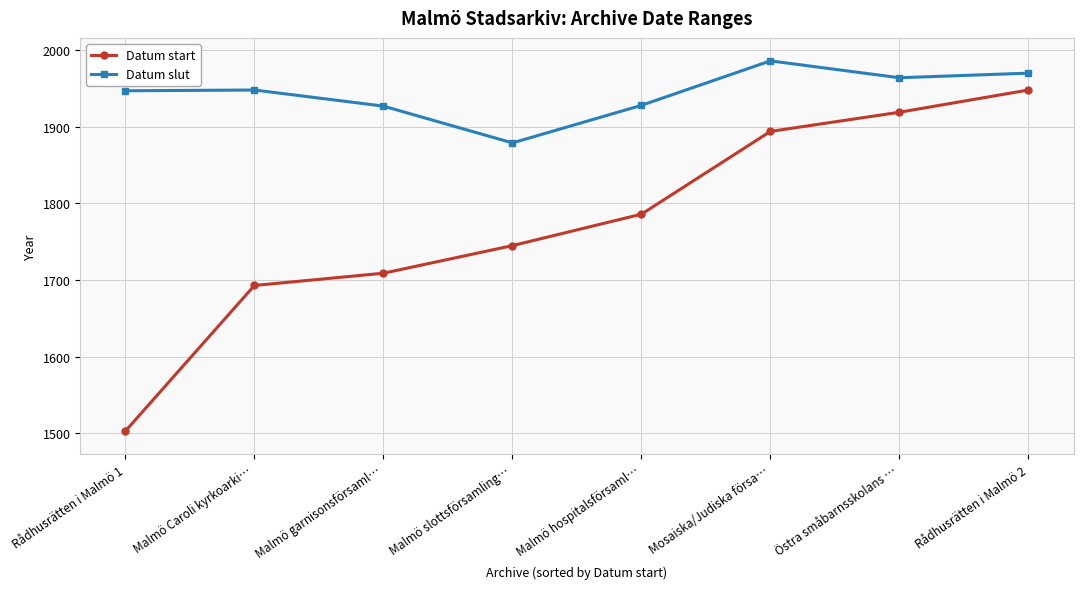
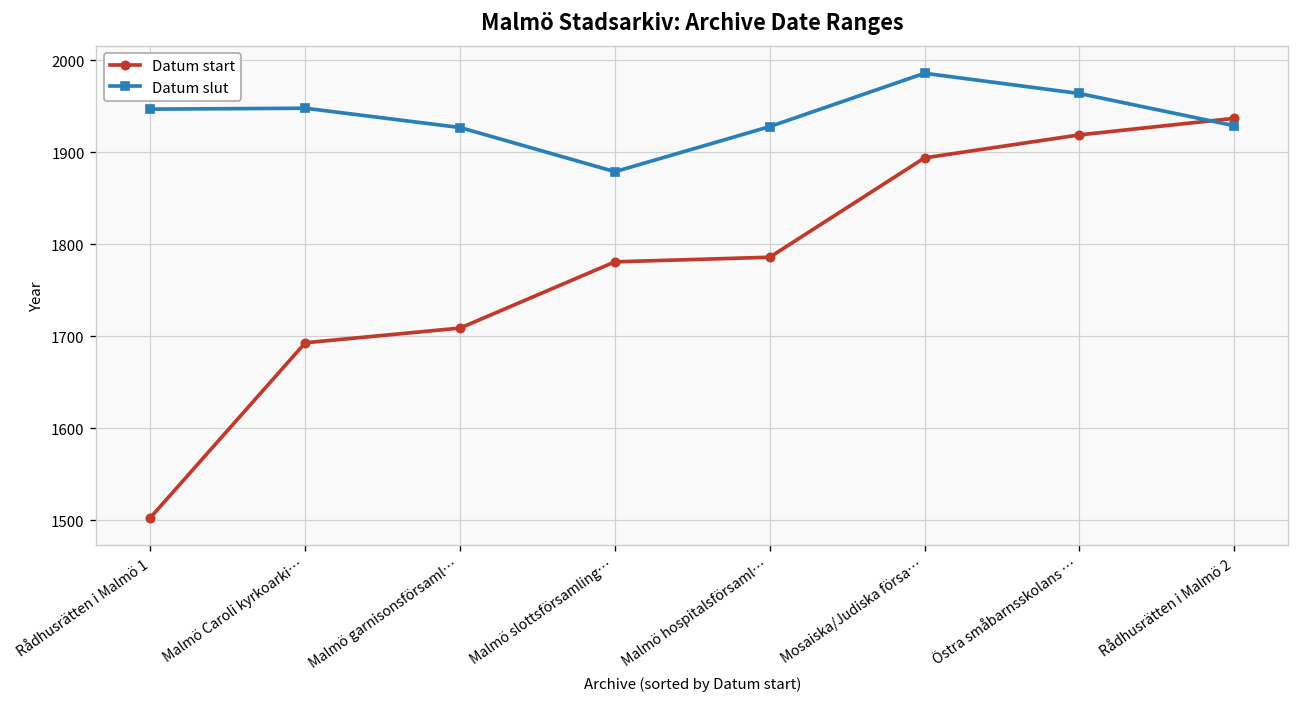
Datum start, Malmö slottsförsamling…: 1750 -> 1780
Datum start, Rådhusrätten i Malmö 2: 1950 -> 1940
Datum slut, Rådhusrätten i Malmö 2: 1970 -> 1930
